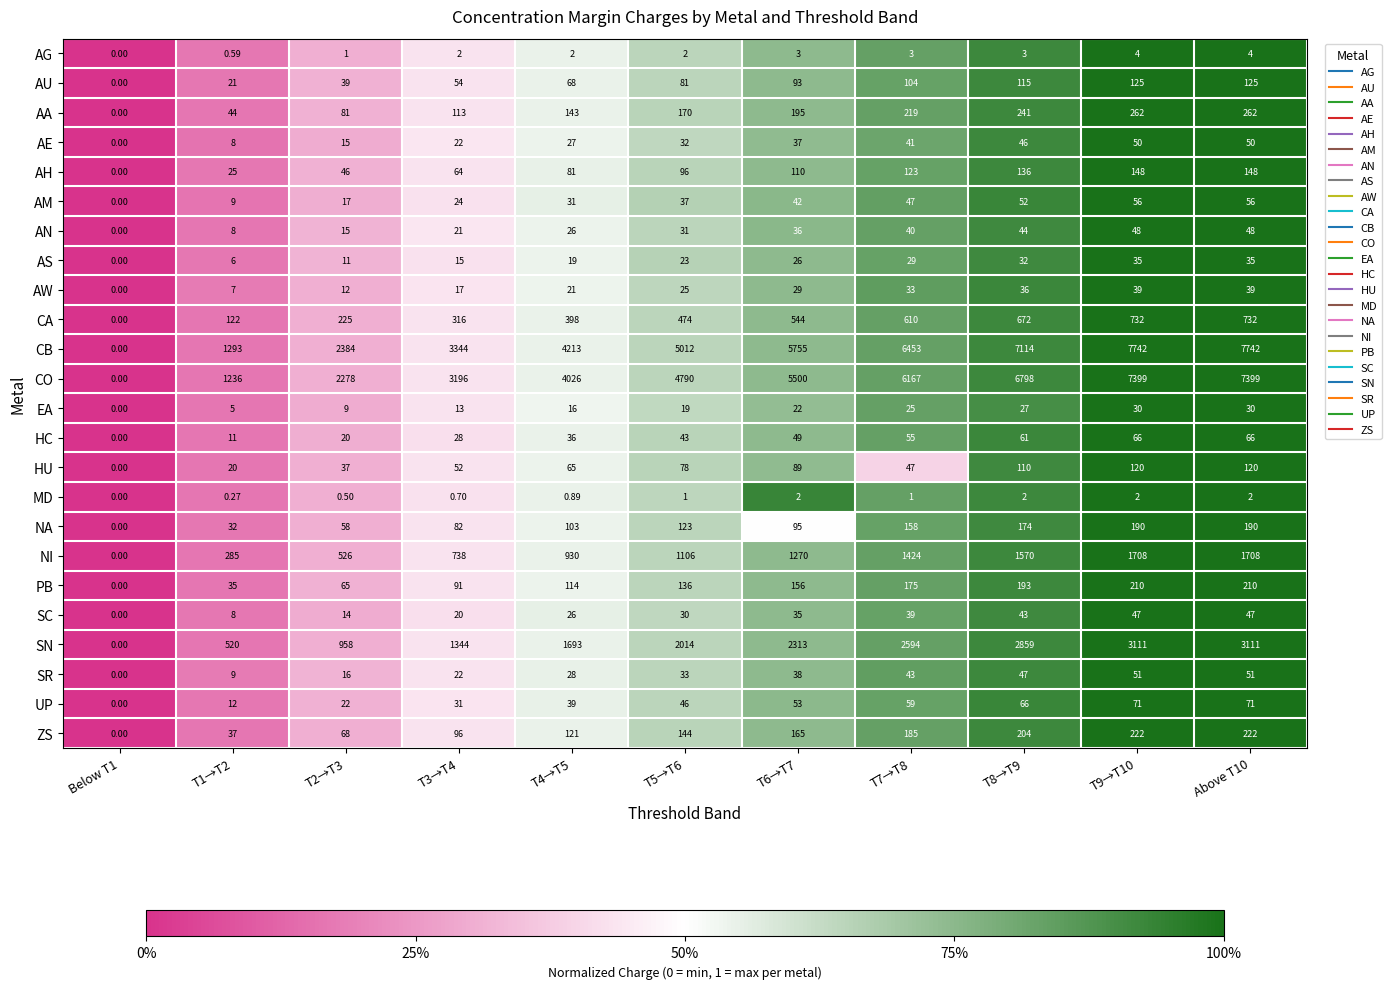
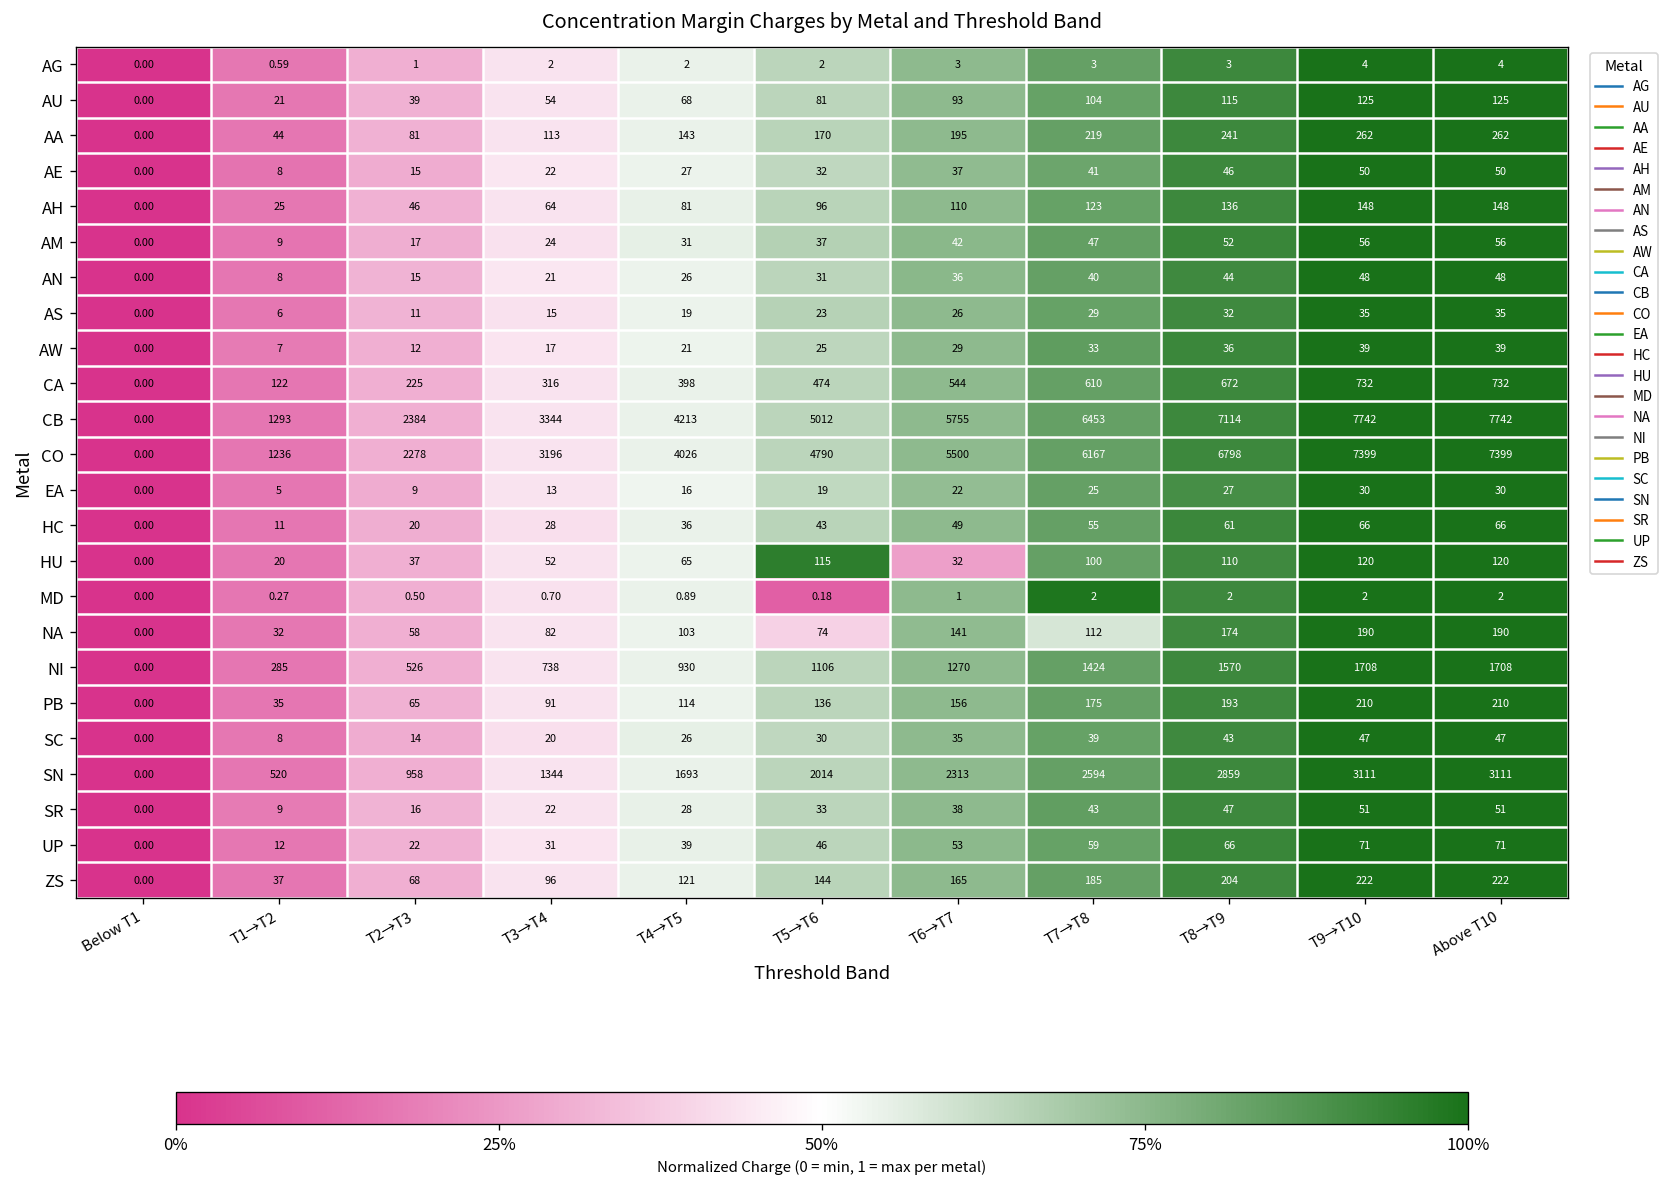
HU, T5→T6: 78 -> 115
HU, T6→T7: 89 -> 32
HU, T7→T8: 47 -> 100
MD, T5→T6: 1 -> 0.18
MD, T6→T7: 2 -> 1
MD, T7→T8: 1 -> 2
NA, T5→T6: 123 -> 74
NA, T6→T7: 95 -> 141
NA, T7→T8: 158 -> 112
